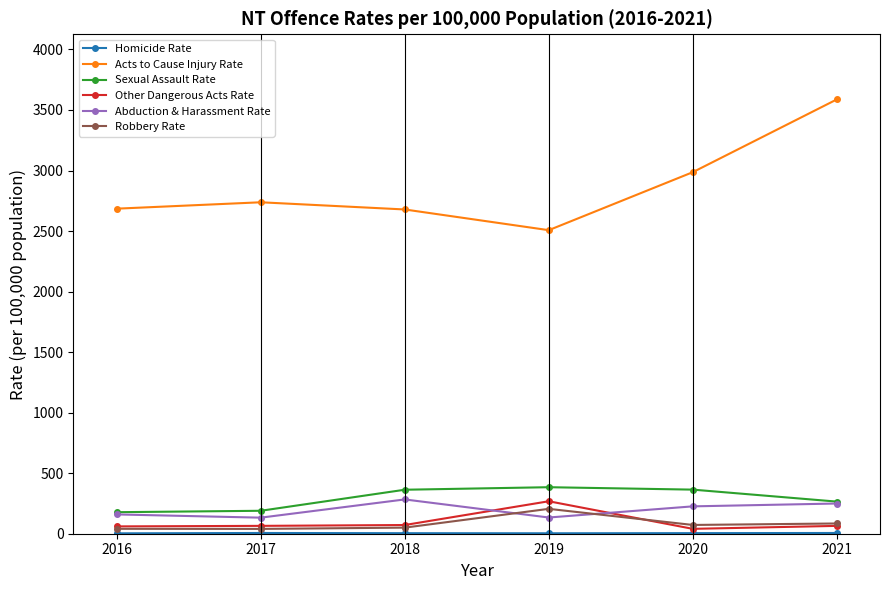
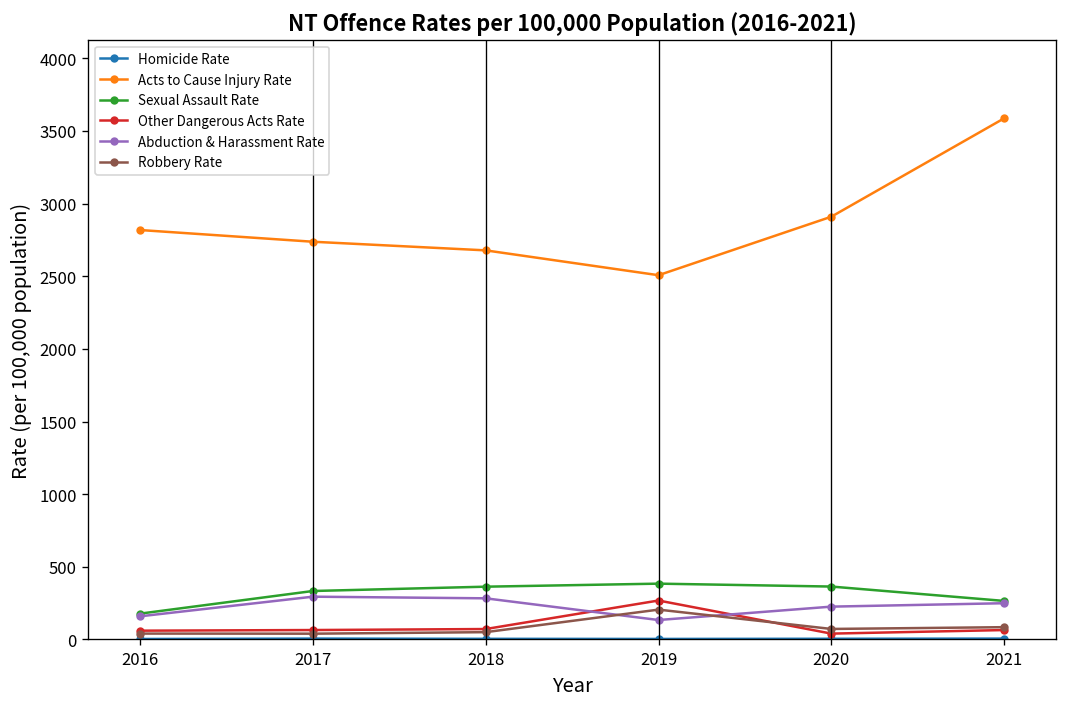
Acts to Cause Injury Rate, 2016: 2680 -> 2820
Sexual Assault Rate, 2017: 190 -> 330
Abduction & Harassment Rate, 2017: 130 -> 290
Acts to Cause Injury Rate, 2020: 2990 -> 2910
